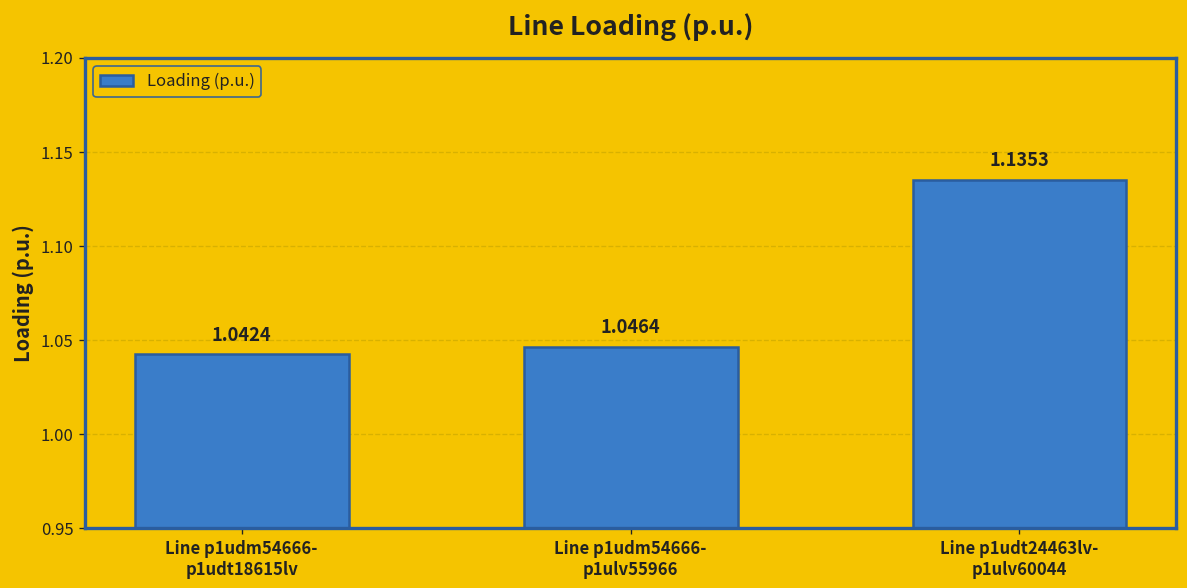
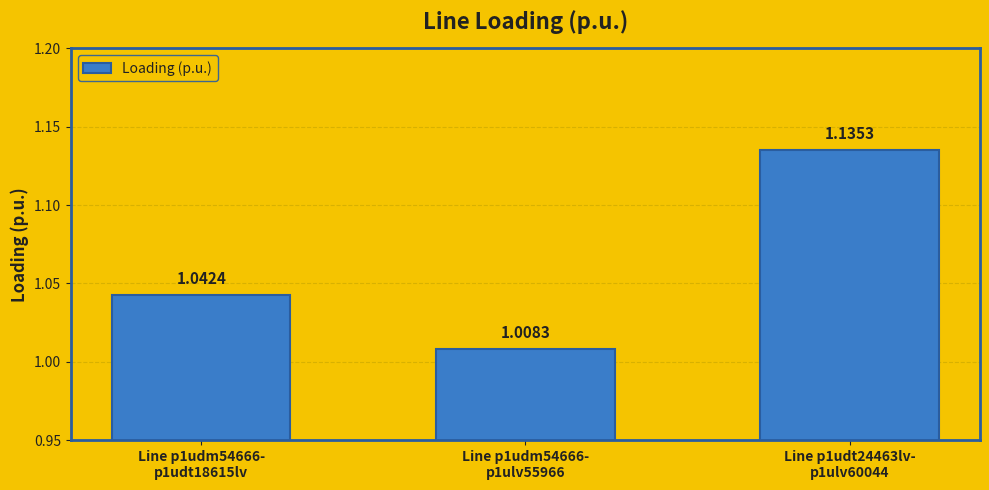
Line p1udm54666- p1ulv55966: 1.0464 -> 1.0083
